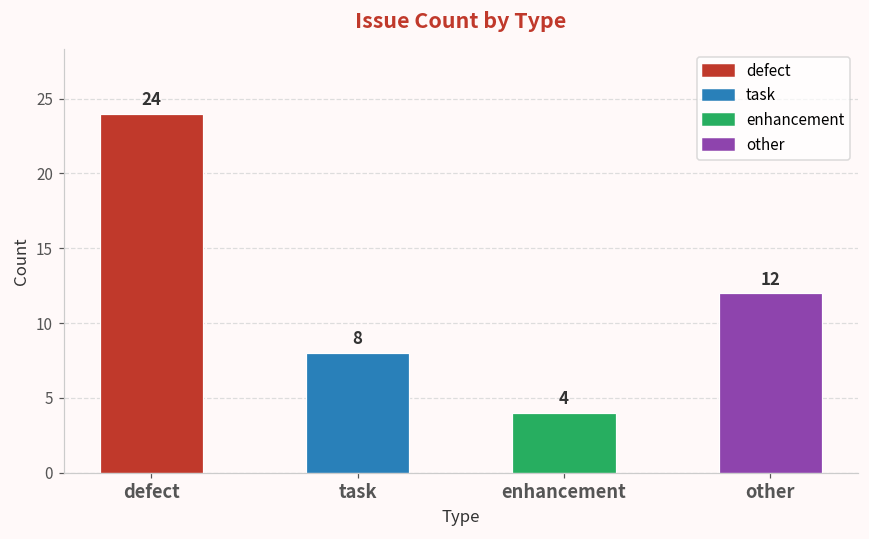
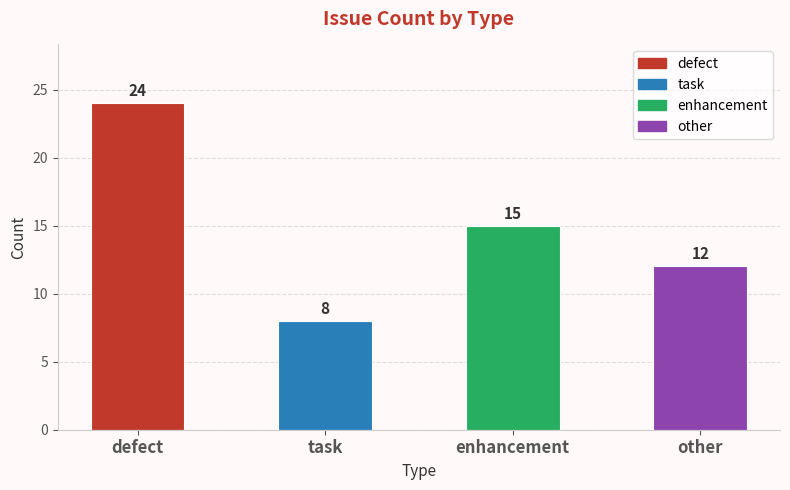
enhancement: 4 -> 15
